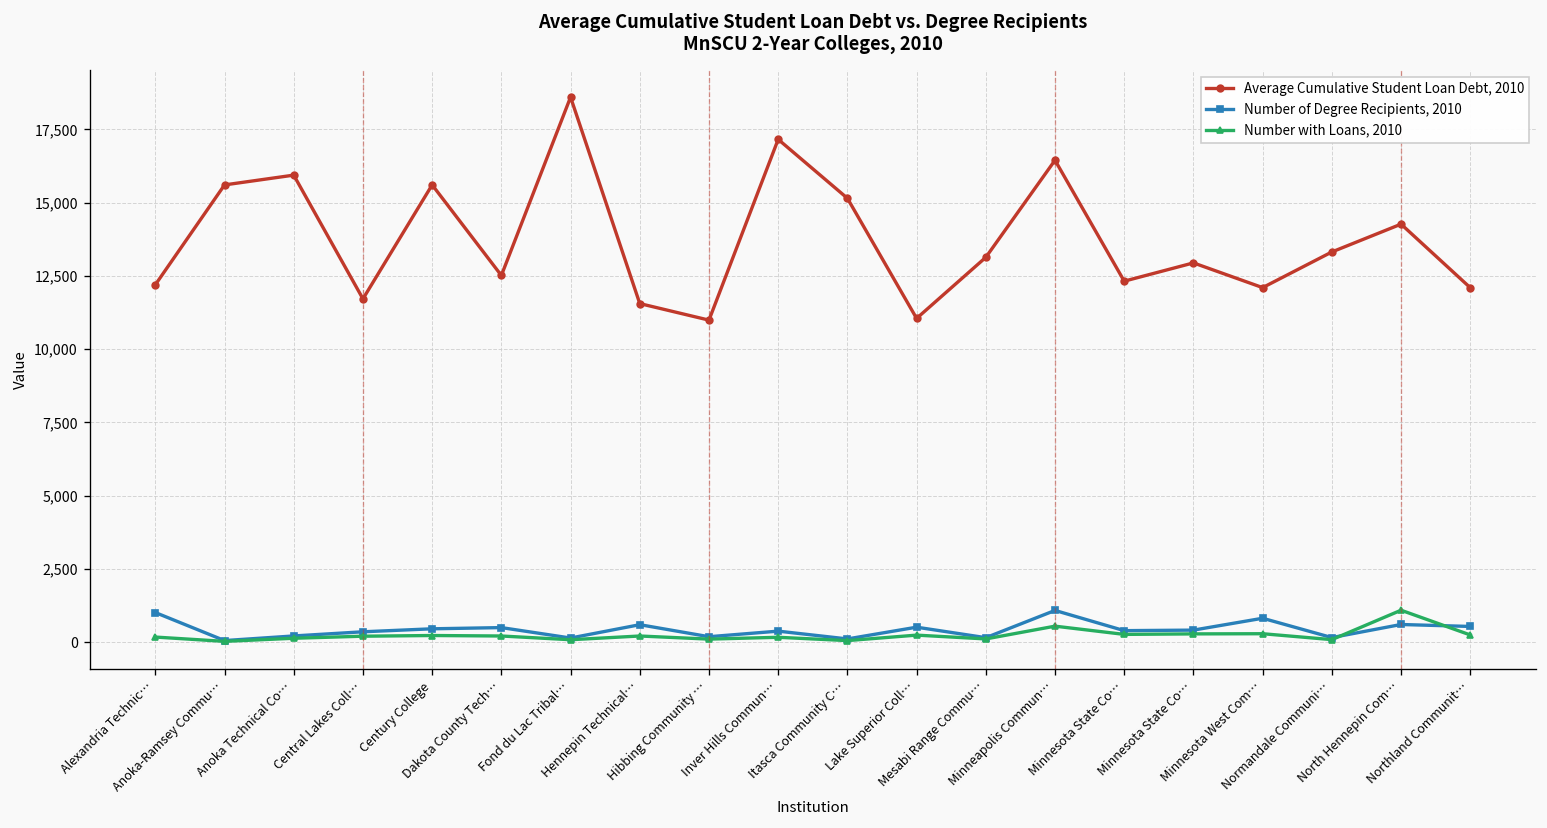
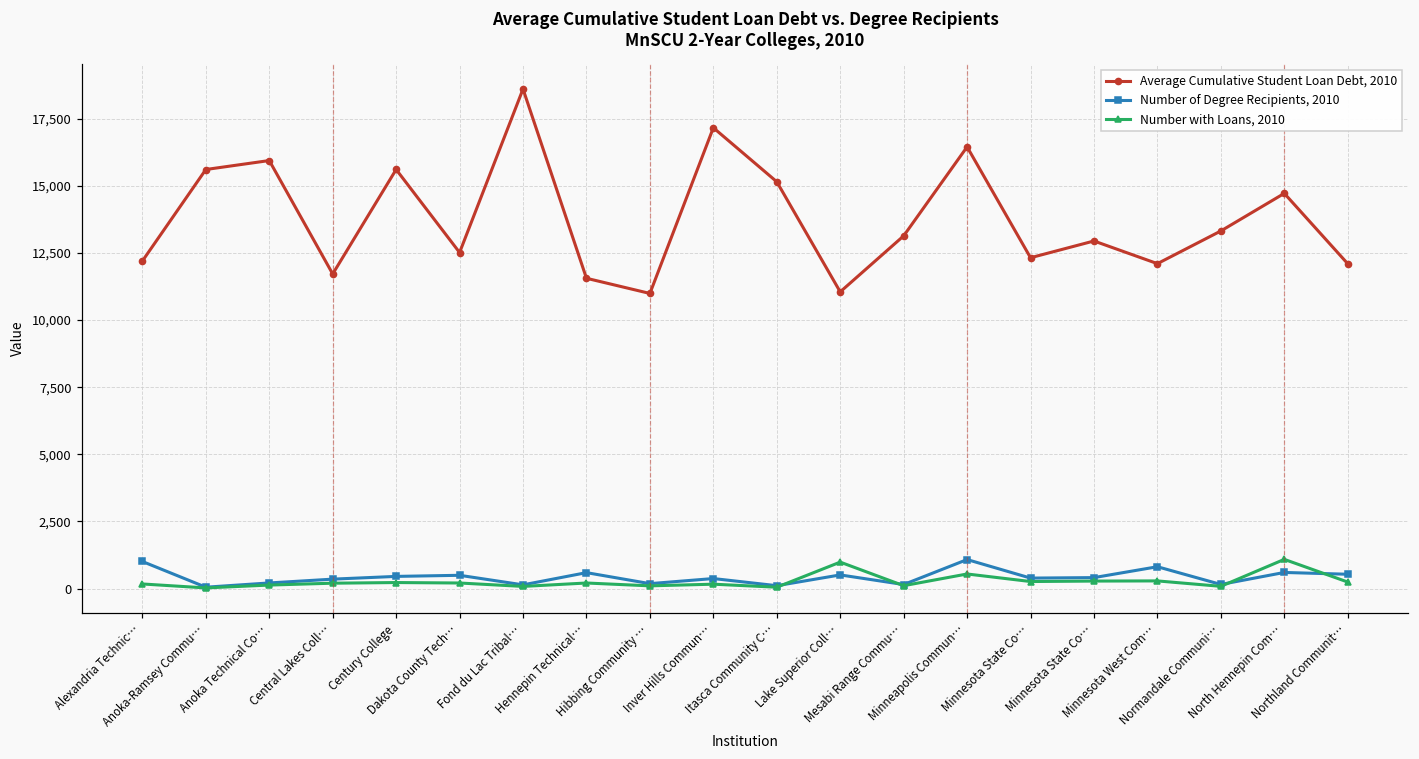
Number with Loans, 2010, Lake Superior Coll…: 200 -> 1,000
Average Cumulative Student Loan Debt, 2010, North Hennepin Com…: 14,300 -> 14,700
